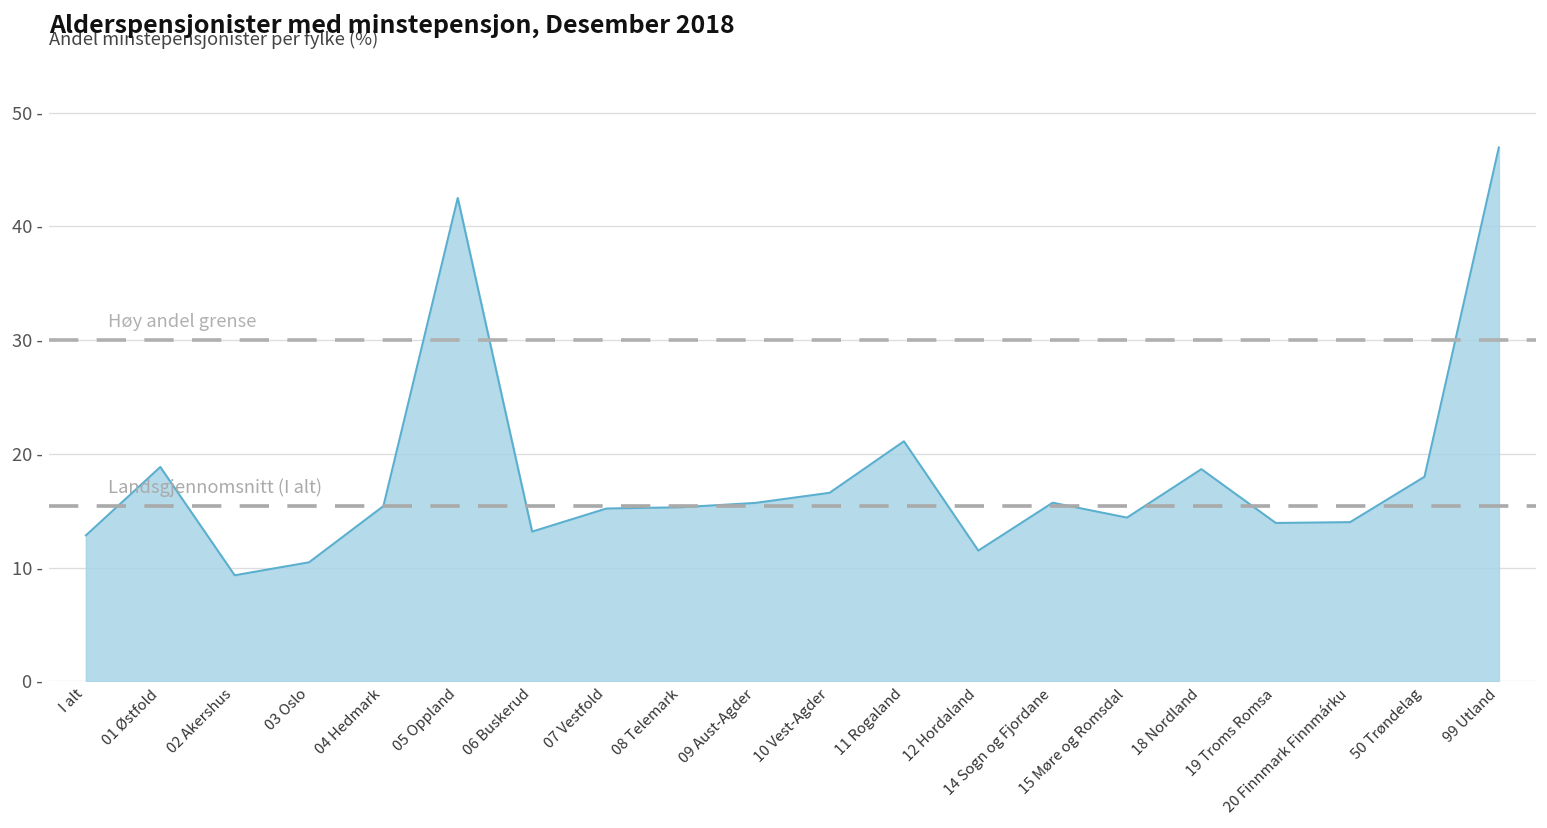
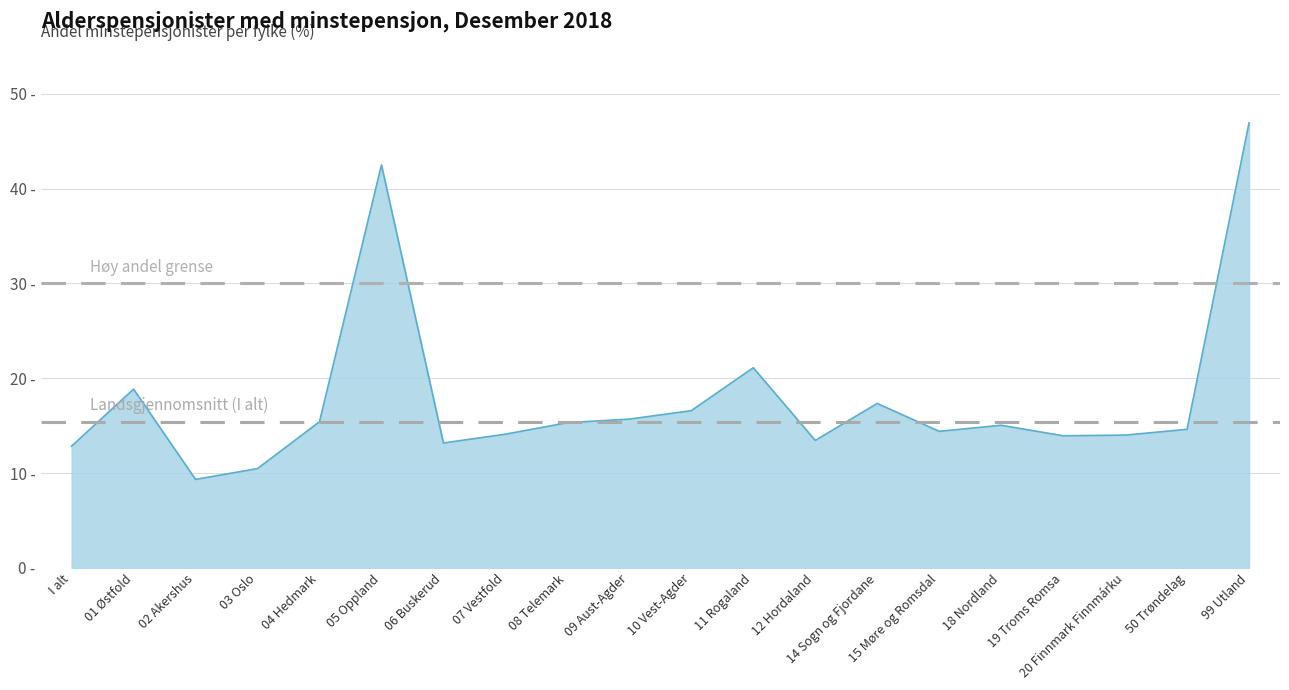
07 Vestfold: 15 - -> 14 -
12 Hordaland: 12 - -> 13 -
14 Sogn og Fjordane: 16 - -> 17 -
18 Nordland: 19 - -> 15 -
50 Trøndelag: 18 - -> 15 -
